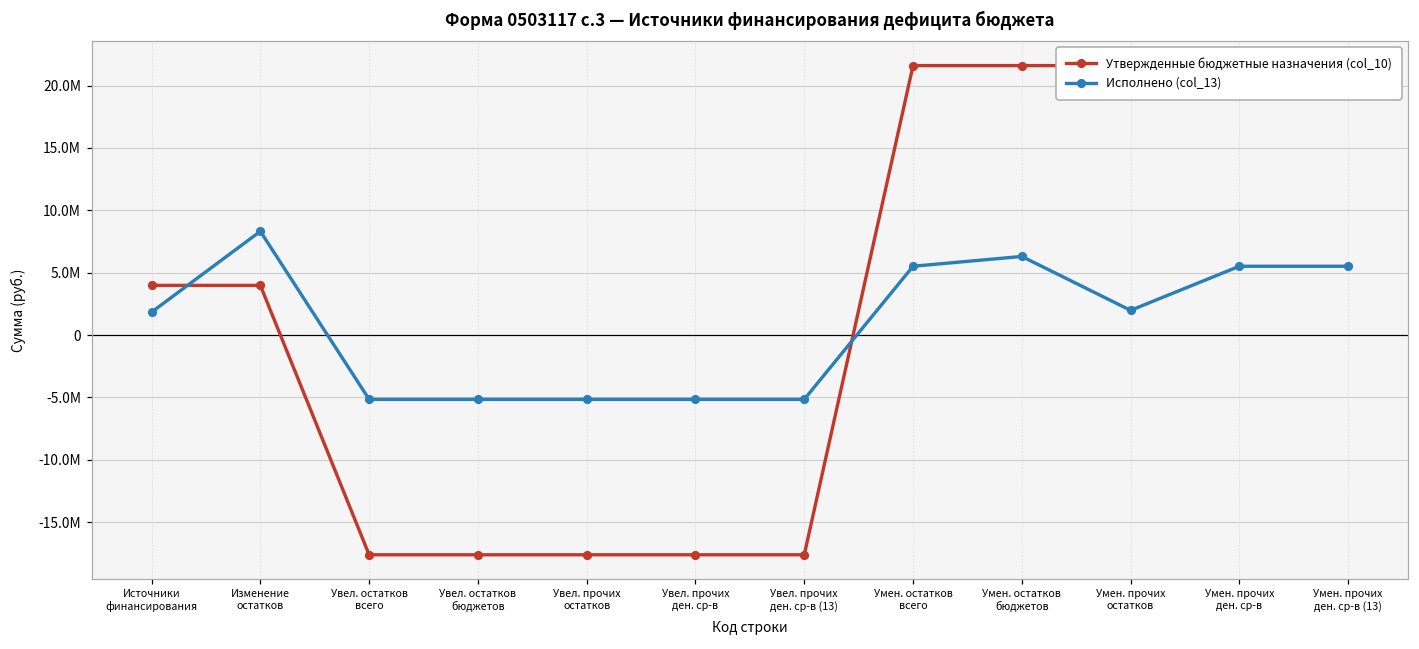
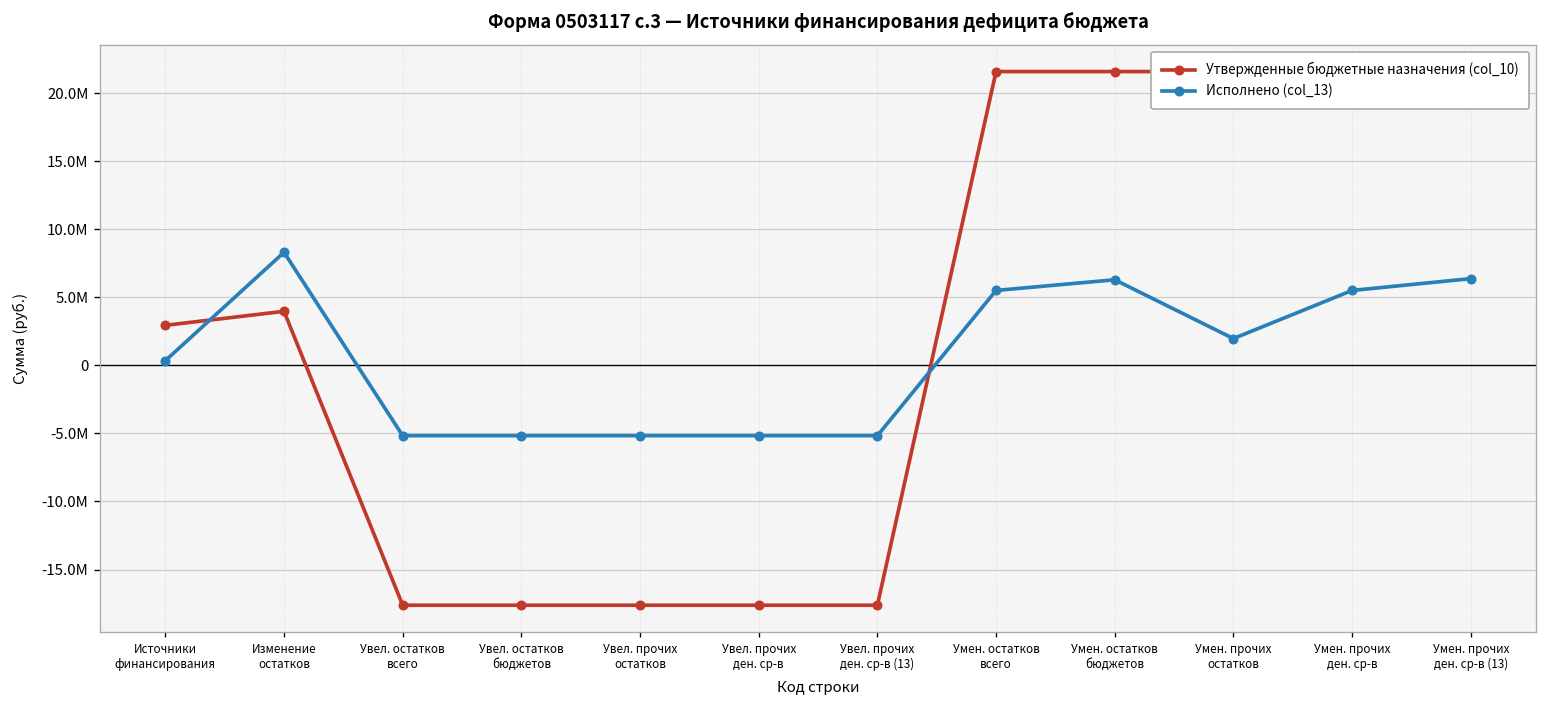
Утвержденные бюджетные назначения (col_10), Источники финансирования: 4000000 -> 3000000
Исполнено (col_13), Источники финансирования: 1800000 -> 400000
Исполнено (col_13), Умен. прочих ден. ср-в (13): 5500000 -> 6400000
